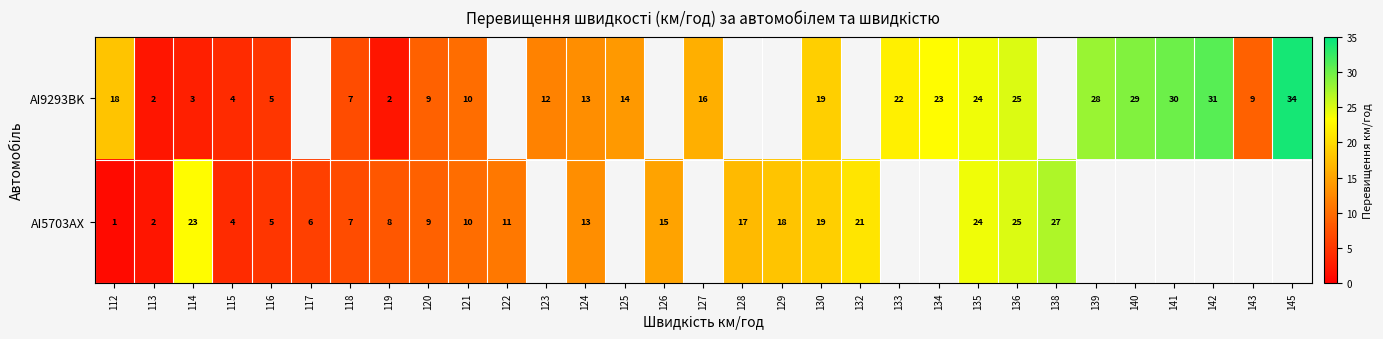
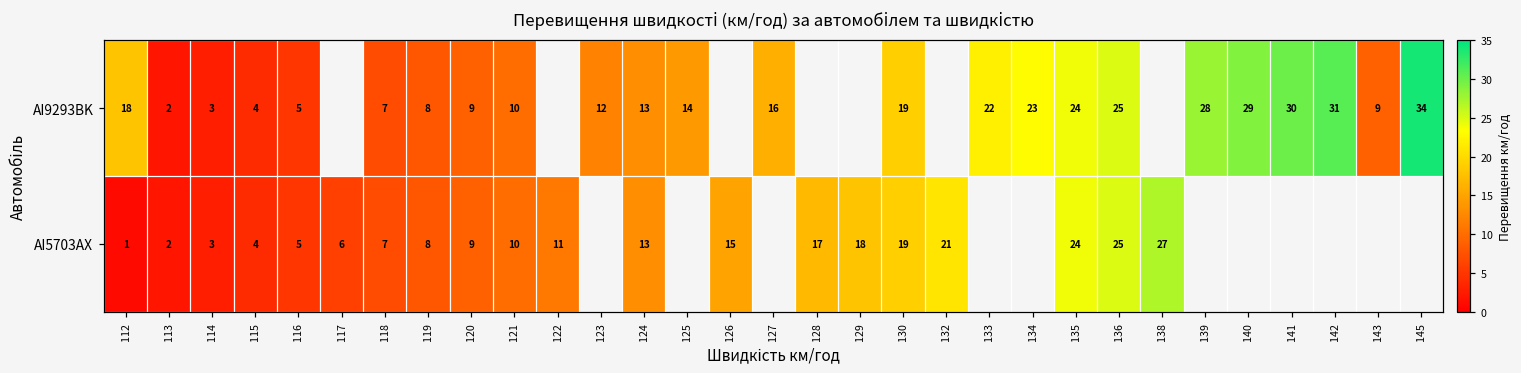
AI9293BK, 119: 2 -> 8
AI5703AX, 114: 23 -> 3
